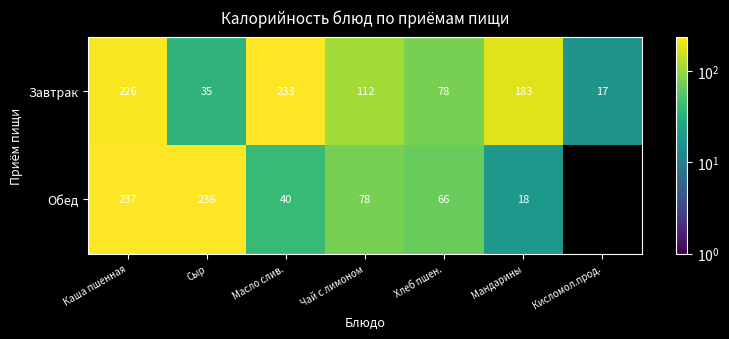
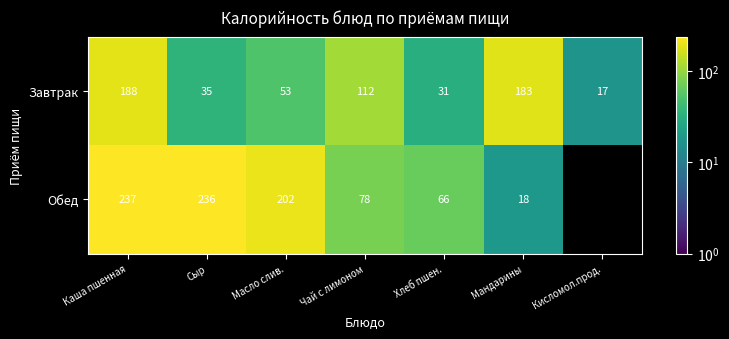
Завтрак, Каша пшенная: 226 -> 188
Завтрак, Масло слив.: 233 -> 53
Завтрак, Хлеб пшен.: 78 -> 31
Обед, Масло слив.: 40 -> 202
